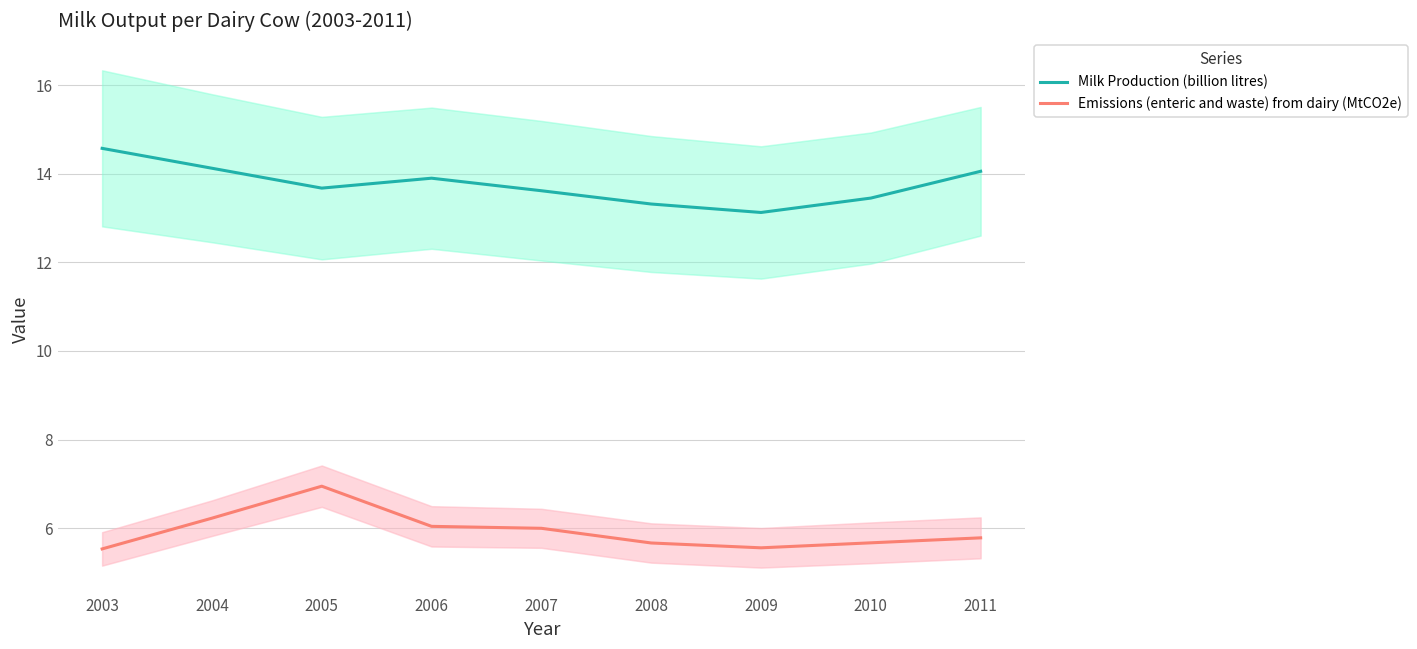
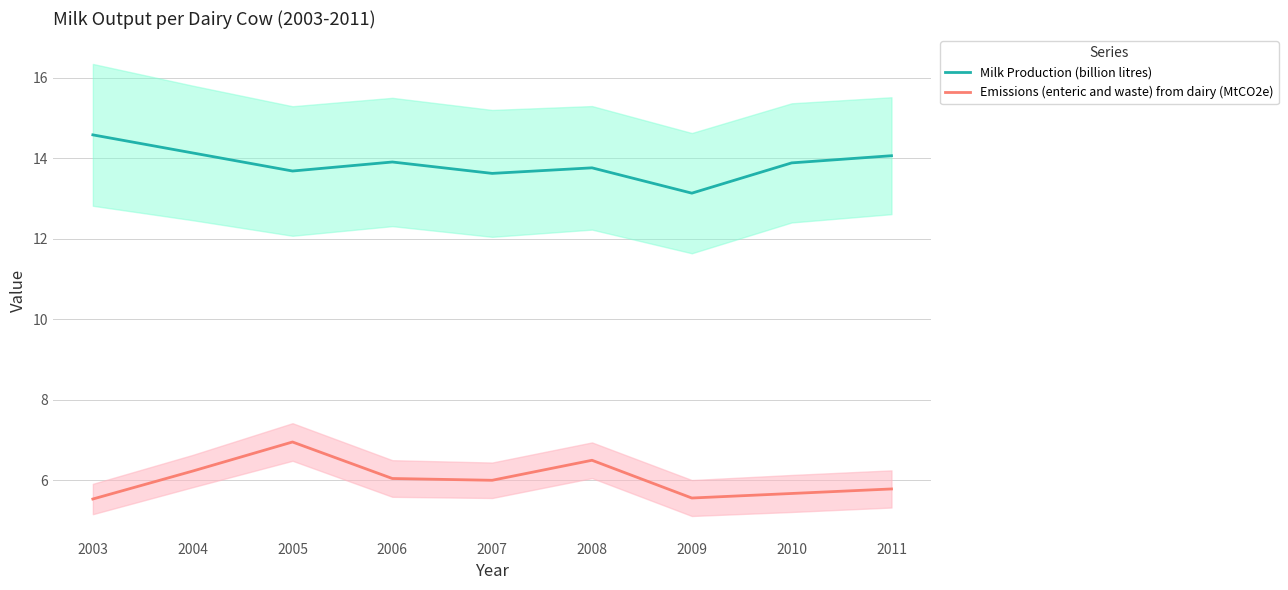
Milk Production (billion litres), 2008: 13.3 -> 13.8
Emissions (enteric and waste) from dairy (MtCO2e), 2008: 5.7 -> 6.5
Milk Production (billion litres), 2010: 13.5 -> 13.9
